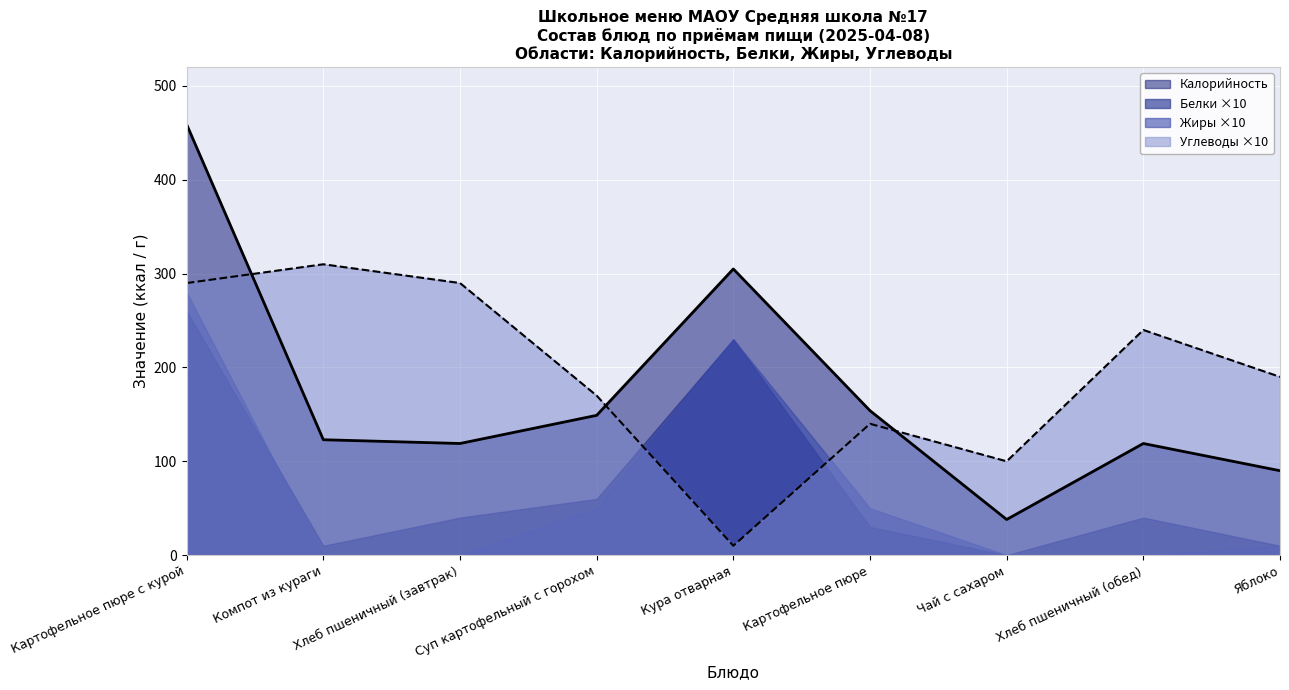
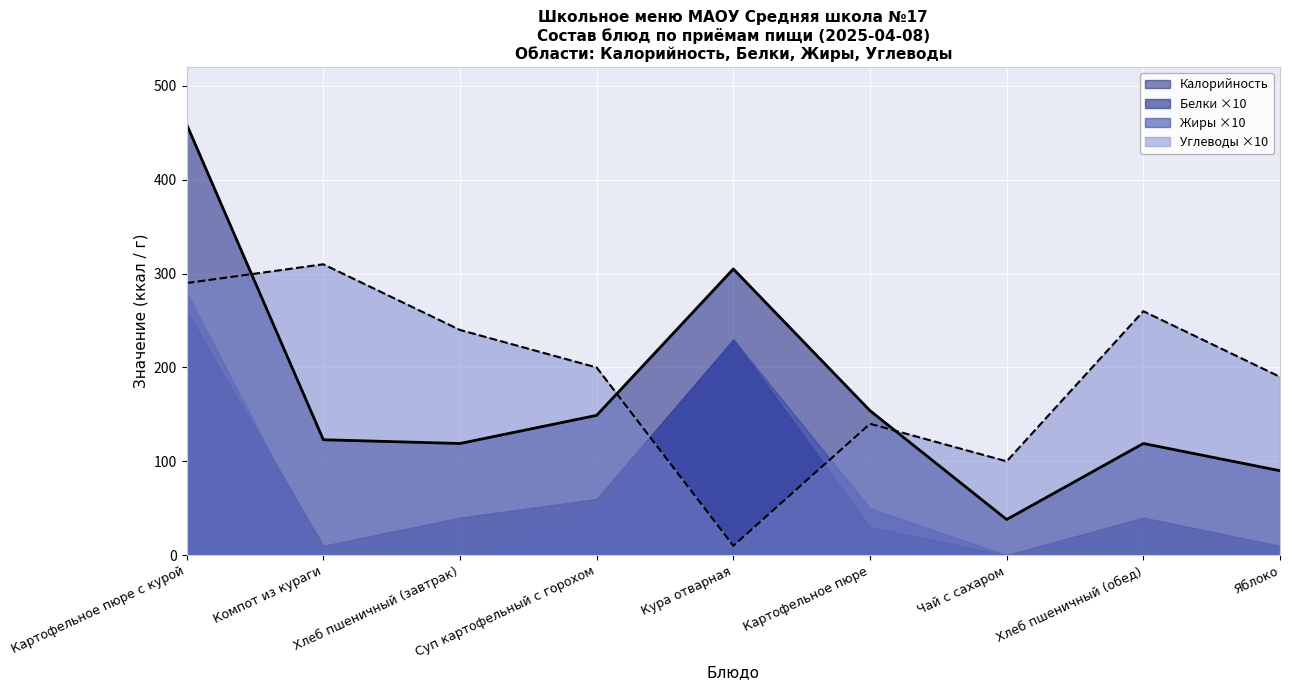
Углеводы ×10, Хлеб пшеничный (завтрак): 290 -> 240
Углеводы ×10, Суп картофельный с горохом: 170 -> 200
Углеводы ×10, Хлеб пшеничный (обед): 240 -> 260
